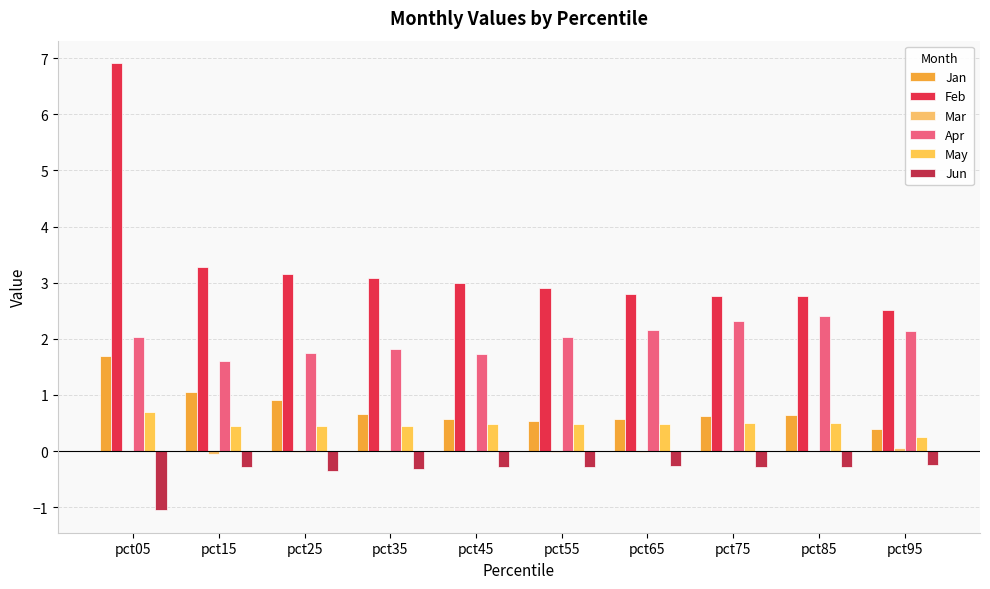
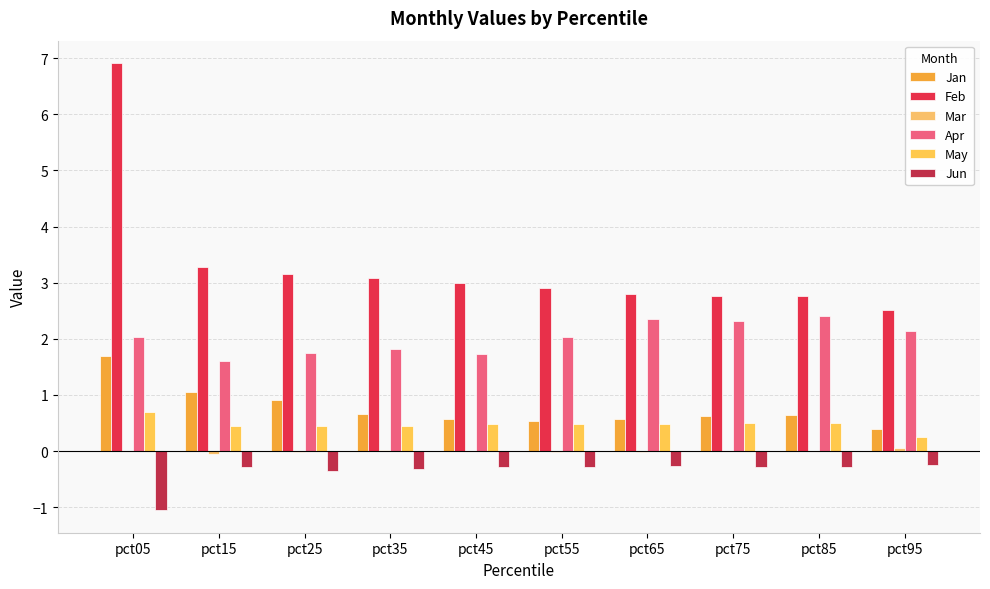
Apr, pct65: 2.2 -> 2.3
